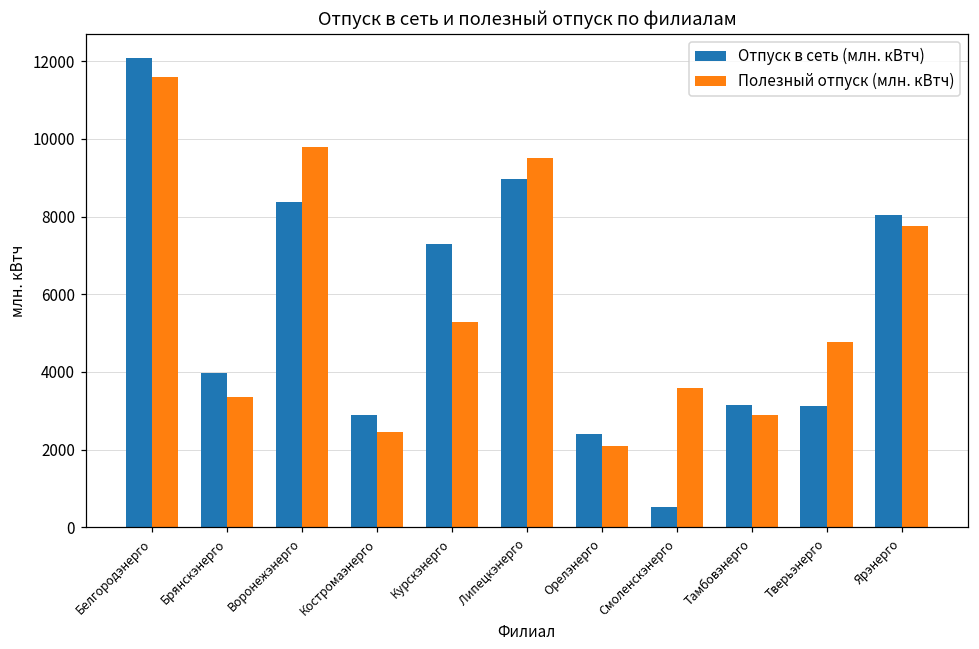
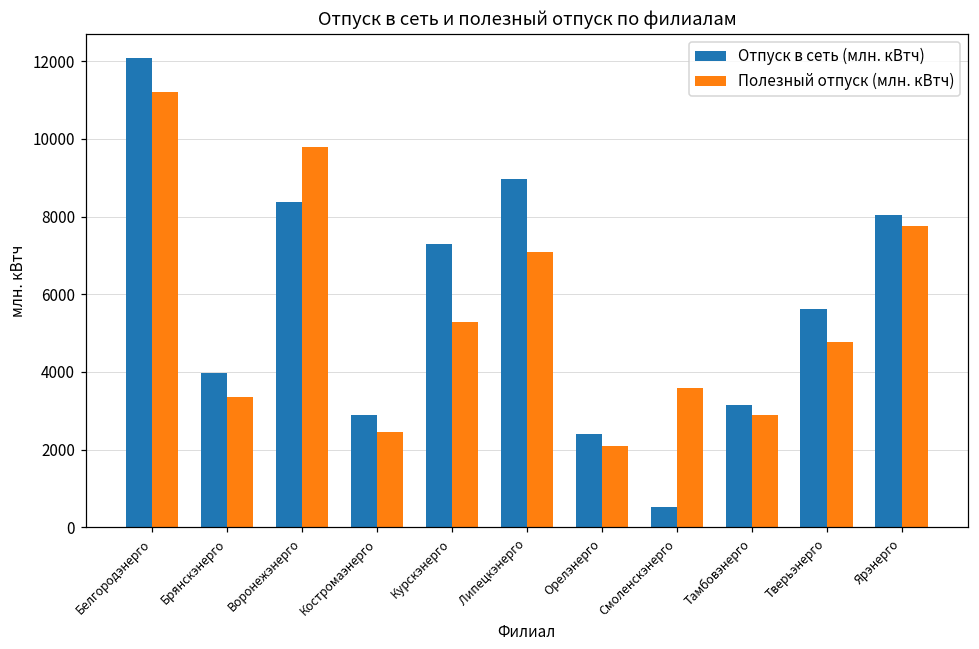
Полезный отпуск (млн. кВтч), Белгородэнерго: 11600 -> 11200
Полезный отпуск (млн. кВтч), Липецкэнерго: 9500 -> 7100
Отпуск в сеть (млн. кВтч), Тверьэнерго: 3100 -> 5600
